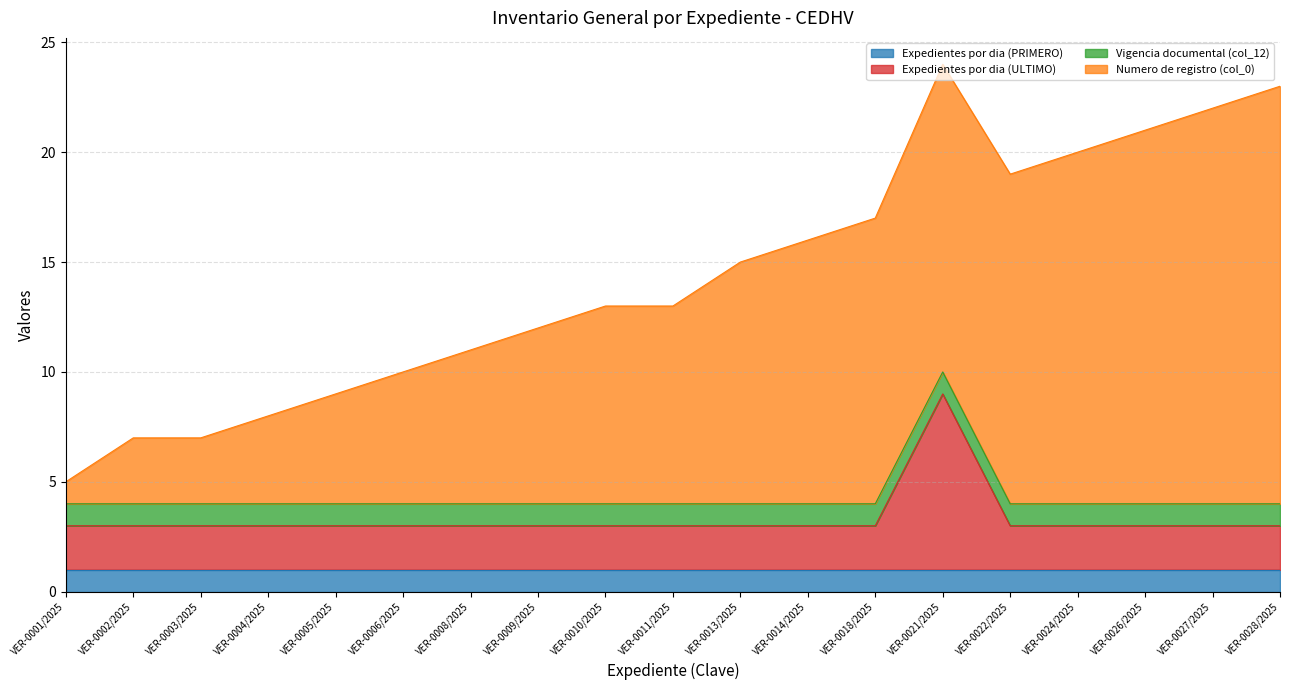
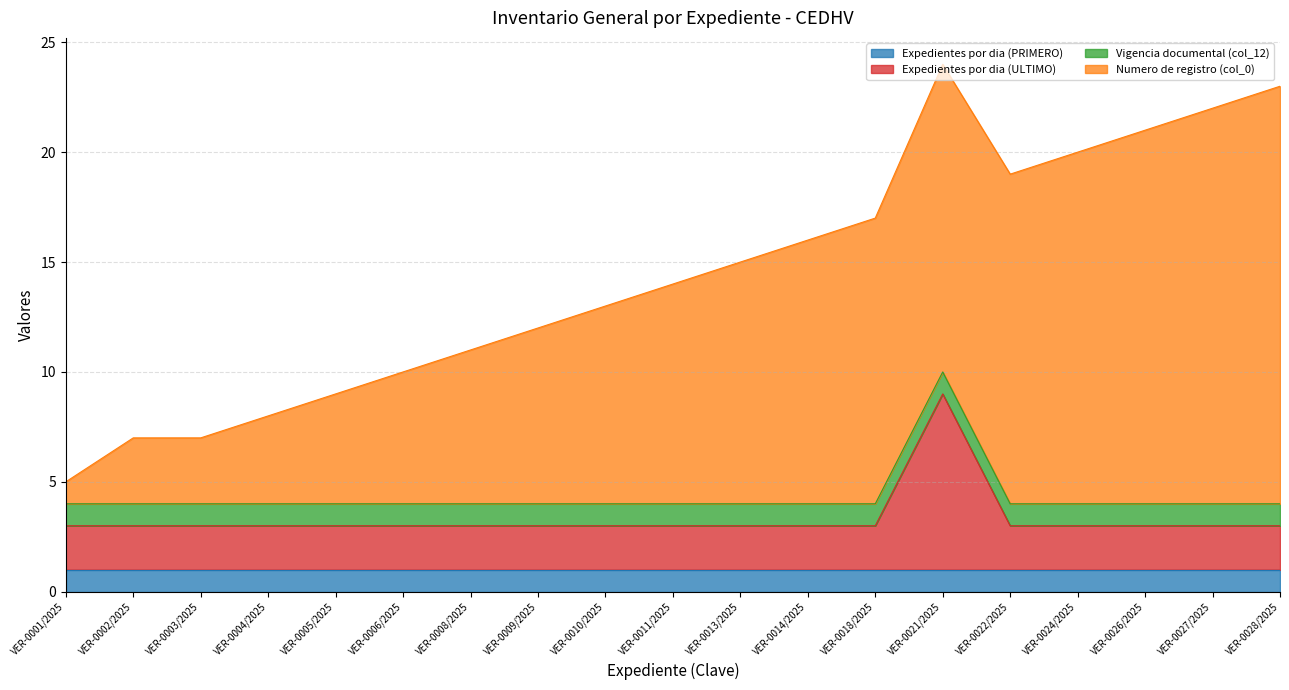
Numero de registro (col_0), VER-0011/2025: 9 -> 10
